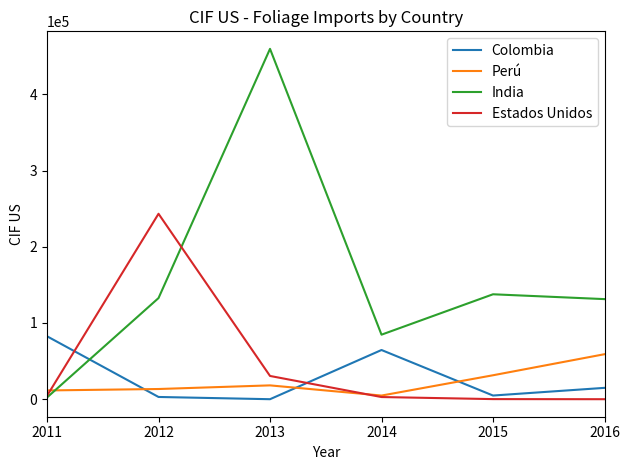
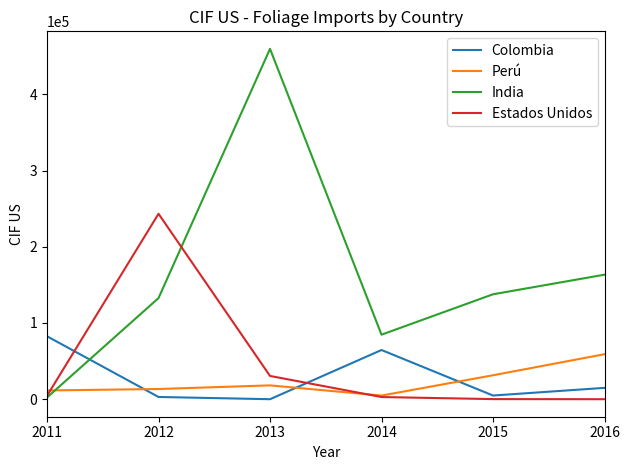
India, 2016: 130000 -> 160000
